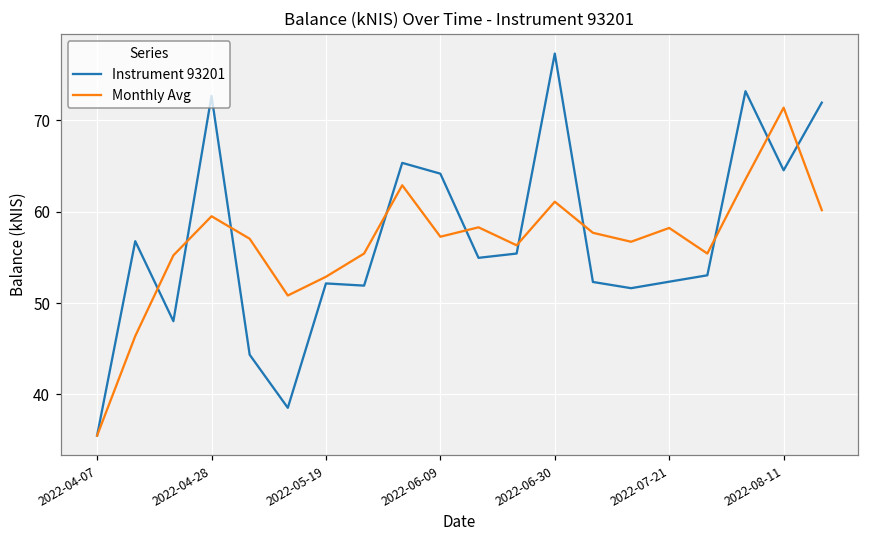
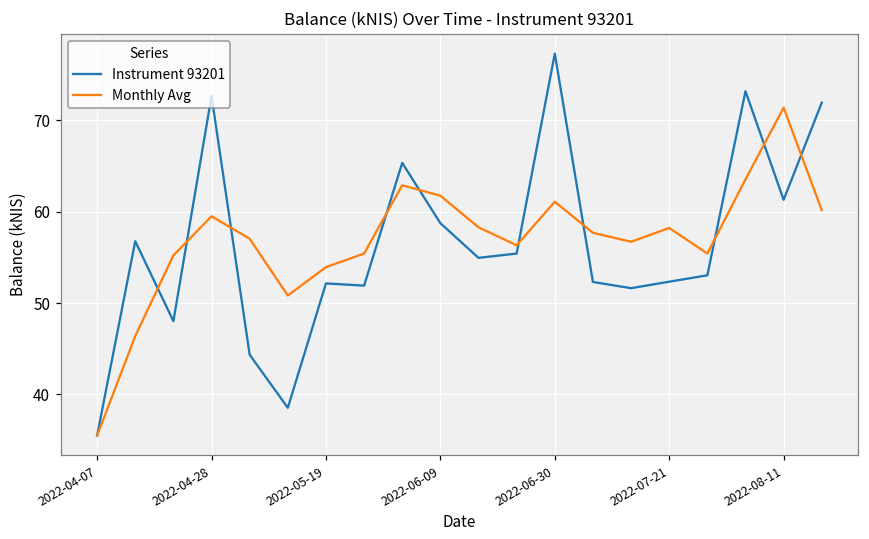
Monthly Avg, 2022-05-19: 53 -> 54
Instrument 93201, 2022-06-09: 64 -> 59
Monthly Avg, 2022-06-09: 57 -> 62
Instrument 93201, 2022-08-11: 65 -> 61
